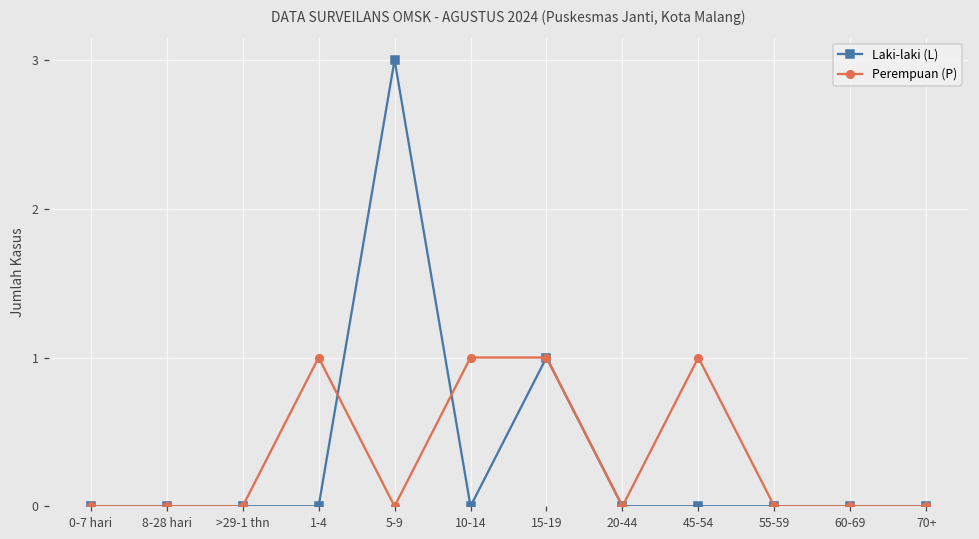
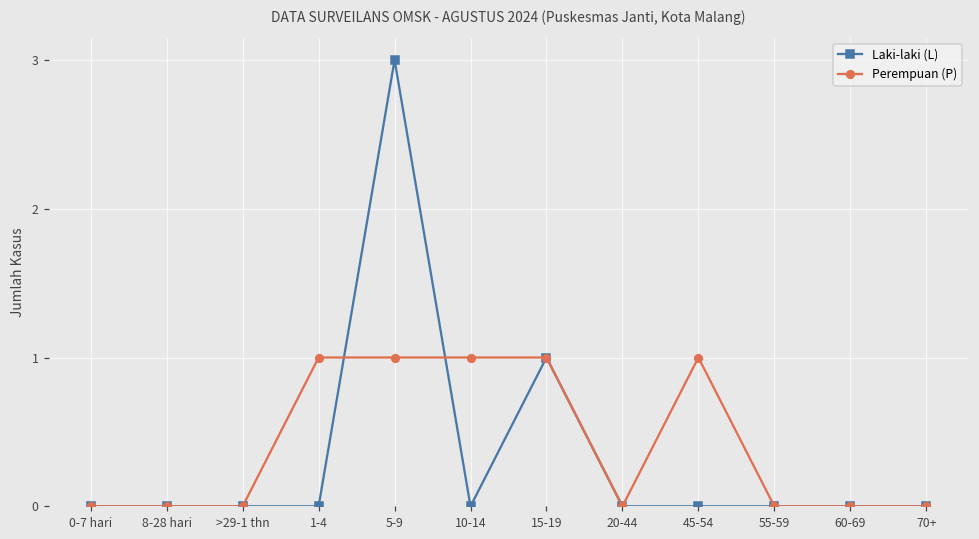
Perempuan (P), 5-9: 0 -> 1
